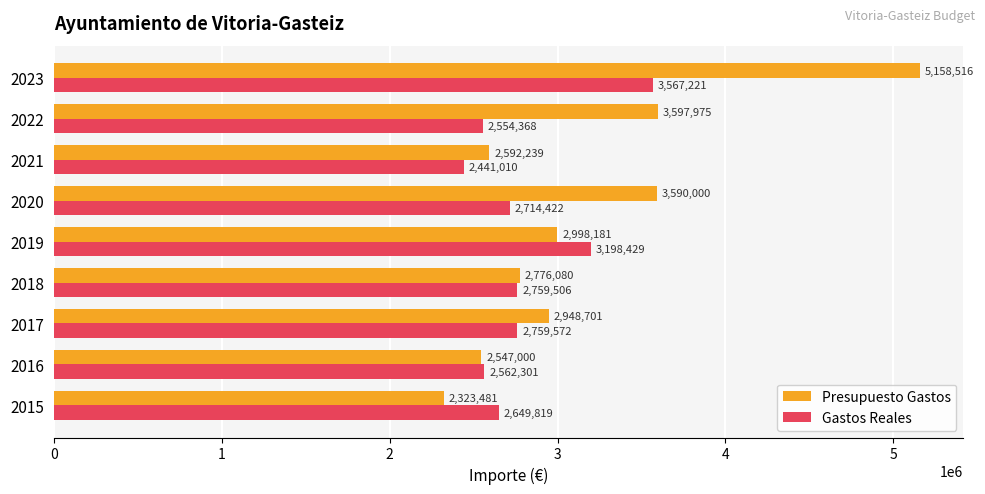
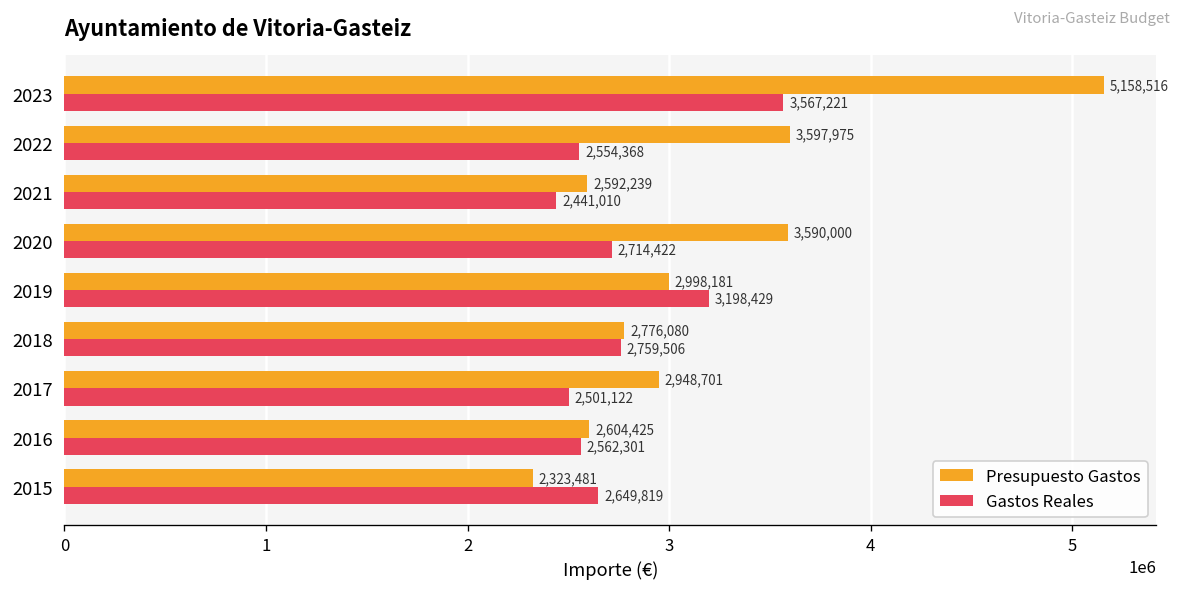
Gastos Reales, 2017: 2,759,572 -> 2,501,122
Presupuesto Gastos, 2016: 2,547,000 -> 2,604,425
